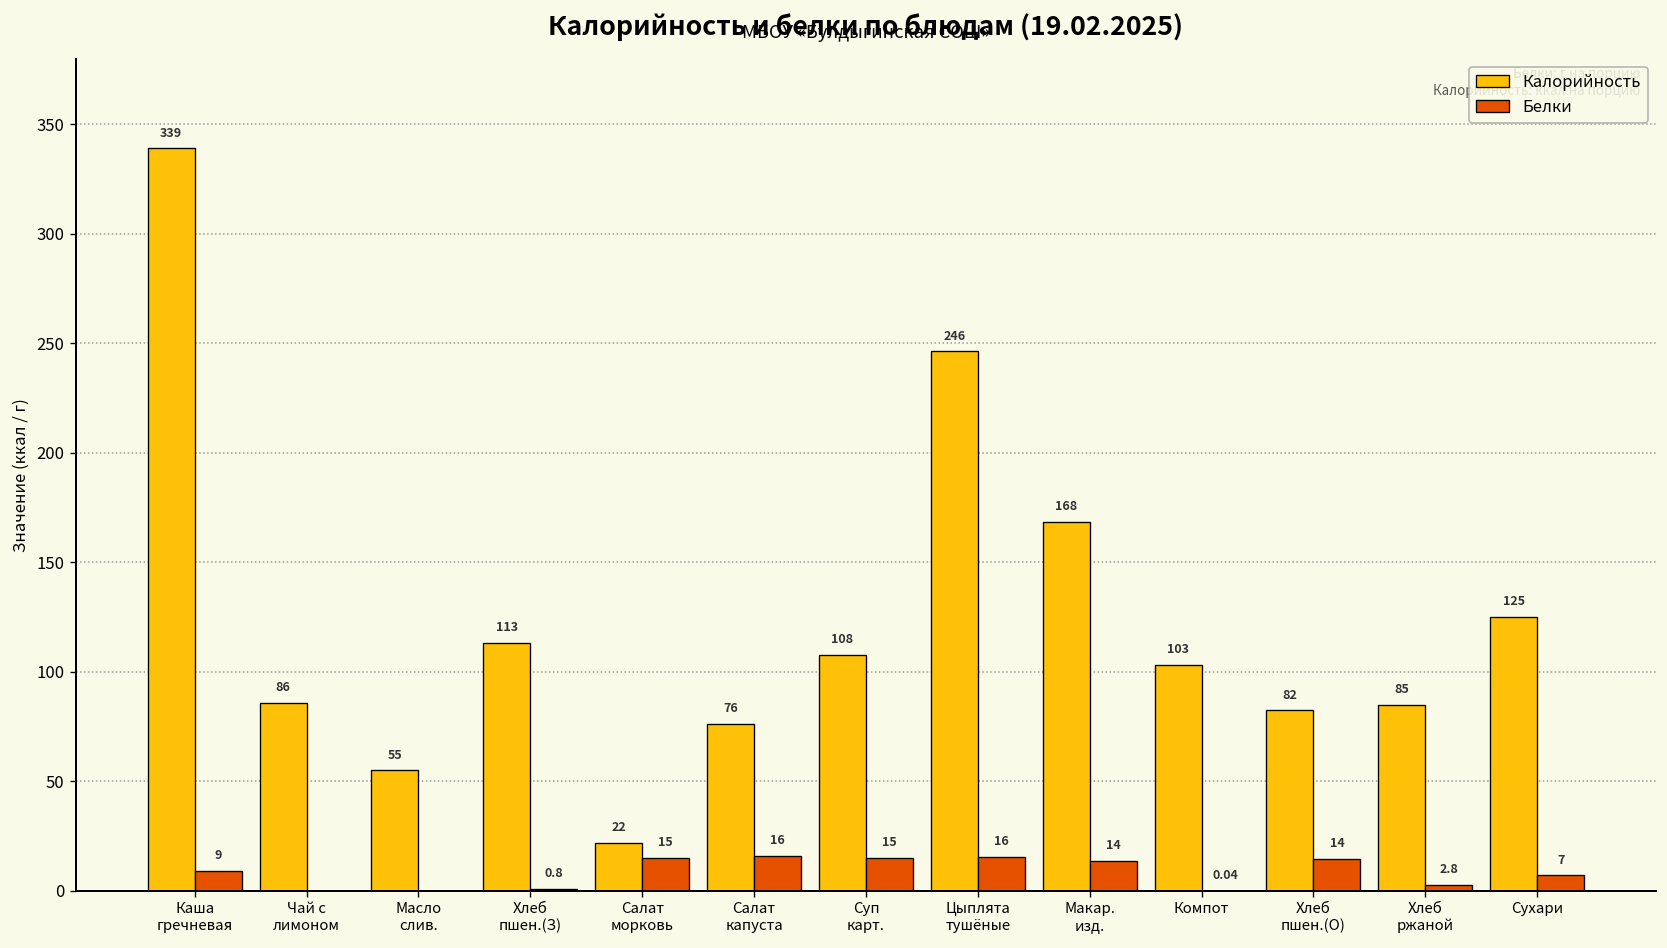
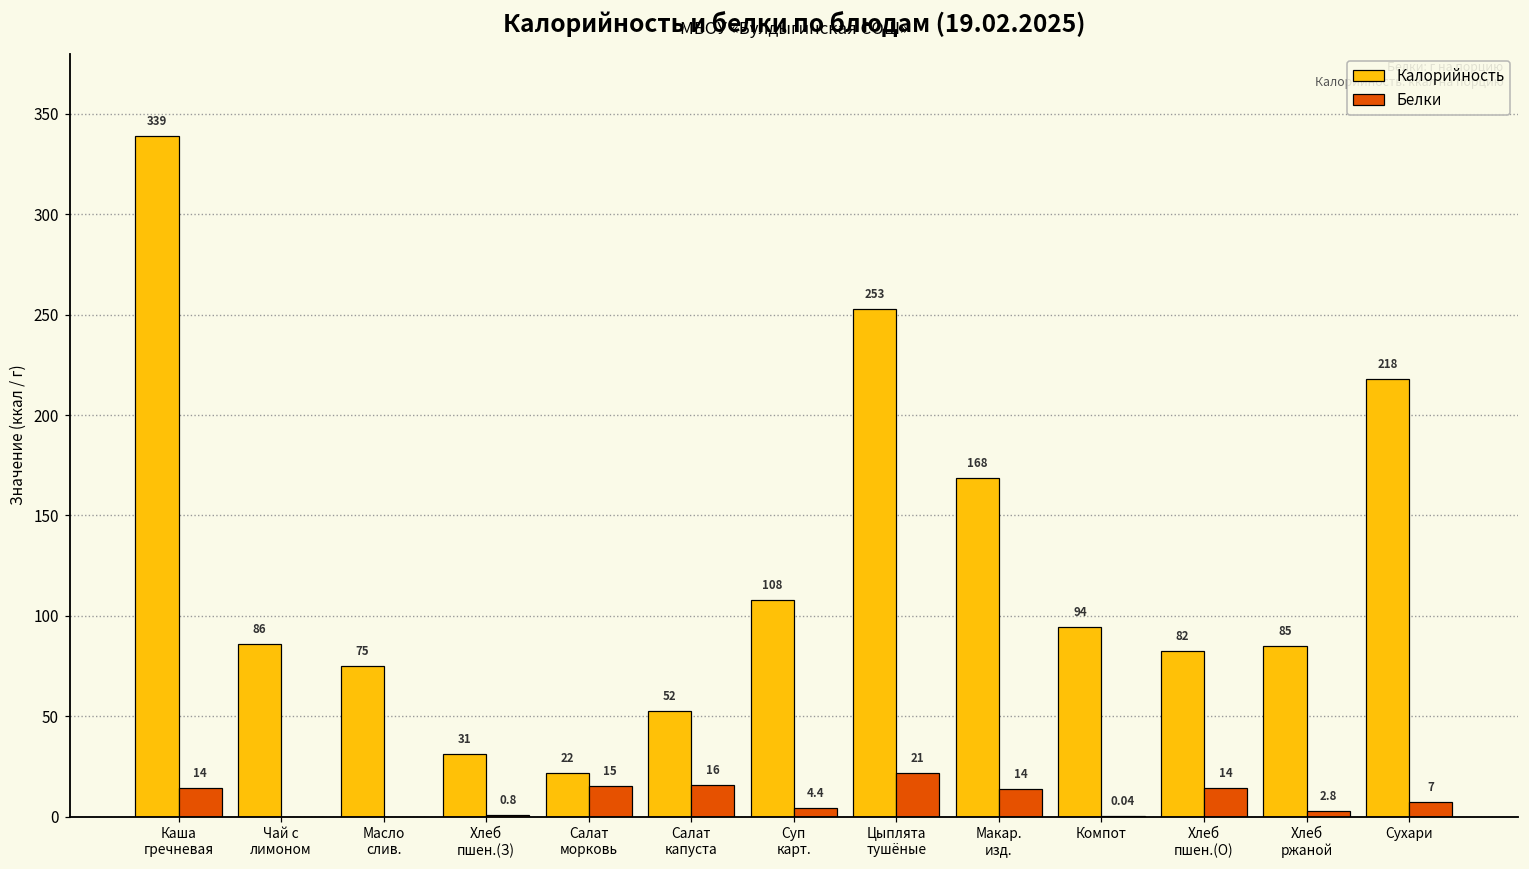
Белки, Каша гречневая: 9 -> 14
Калорийность, Масло слив.: 55 -> 75
Калорийность, Хлеб пшен.(З): 113 -> 31
Калорийность, Салат капуста: 76 -> 52
Белки, Суп карт.: 15 -> 4.4
Калорийность, Цыплята тушёные: 246 -> 253
Белки, Цыплята тушёные: 16 -> 21
Калорийность, Компот: 103 -> 94
Калорийность, Сухари: 125 -> 218
